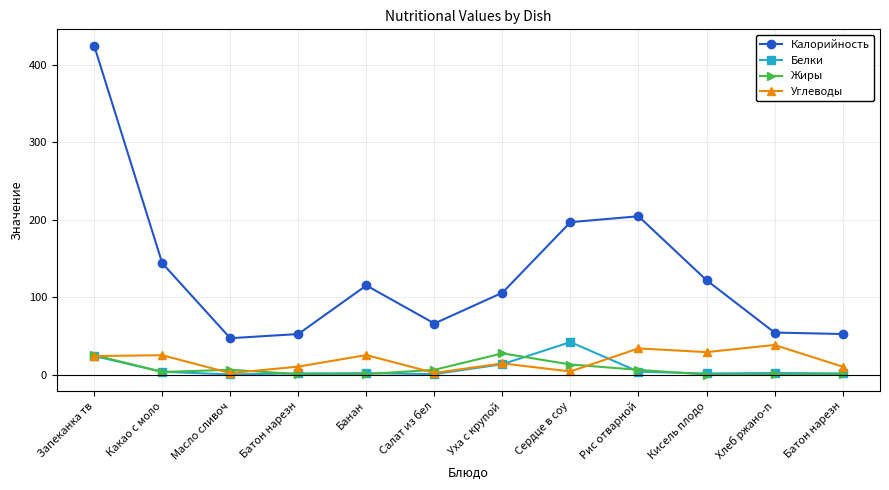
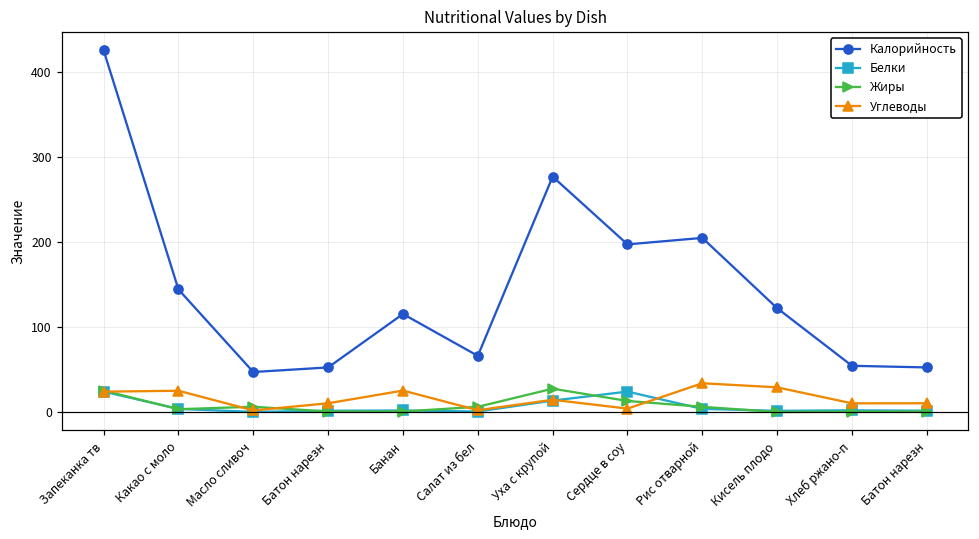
Калорийность, Уха с крупой: 110 -> 280
Белки, Сердце в соу: 40 -> 20
Углеводы, Хлеб ржано-п: 40 -> 10
